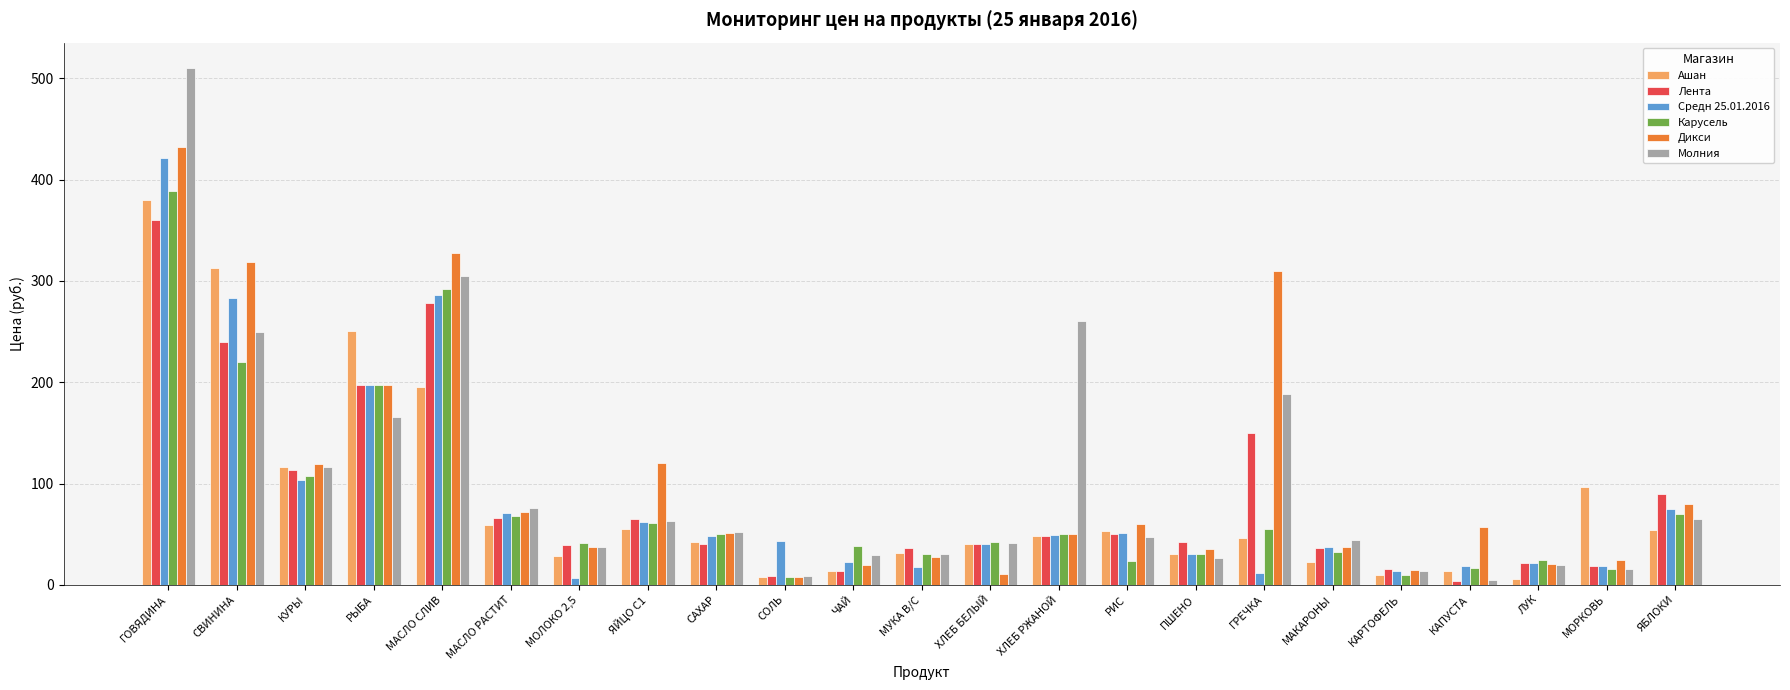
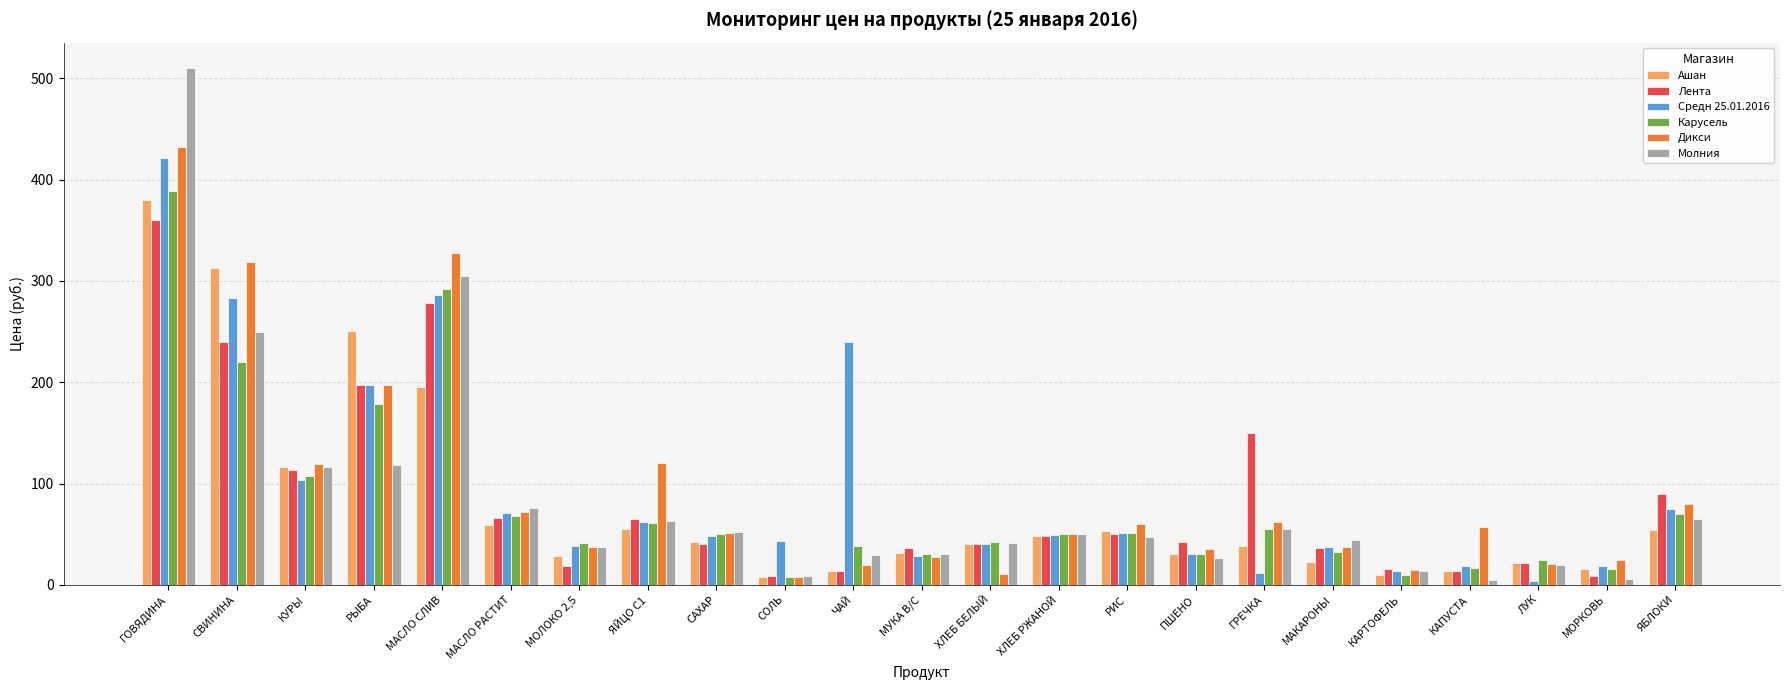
Карусель, РЫБА: 198 -> 179
Молния, РЫБА: 166 -> 119
Лента, МОЛОКО 2,5: 39 -> 18
Средн 25.01.2016, МОЛОКО 2,5: 7 -> 38
Средн 25.01.2016, ЧАЙ: 22 -> 240
Средн 25.01.2016, МУКА В/С: 18 -> 28
Молния, ХЛЕБ РЖАНОЙ: 260 -> 50
Карусель, РИС: 23 -> 51
Ашан, ГРЕЧКА: 46 -> 38
Дикси, ГРЕЧКА: 310 -> 62
Молния, ГРЕЧКА: 188 -> 55
Лента, КАПУСТА: 4 -> 14
Ашан, ЛУК: 5 -> 21
Средн 25.01.2016, ЛУК: 21 -> 4
Ашан, МОРКОВЬ: 96 -> 16
Лента, МОРКОВЬ: 18 -> 8
Молния, МОРКОВЬ: 16 -> 5
